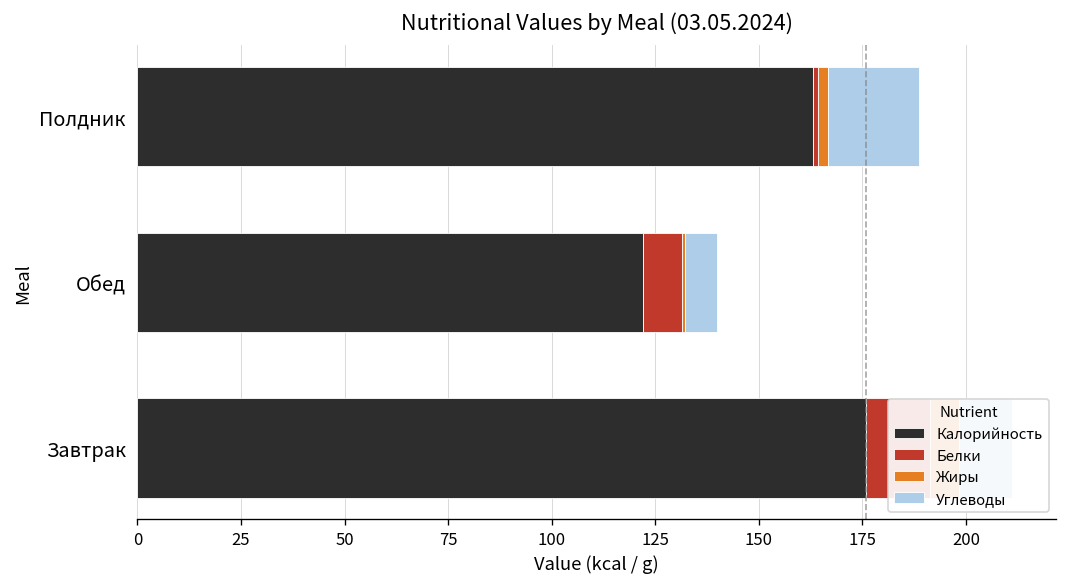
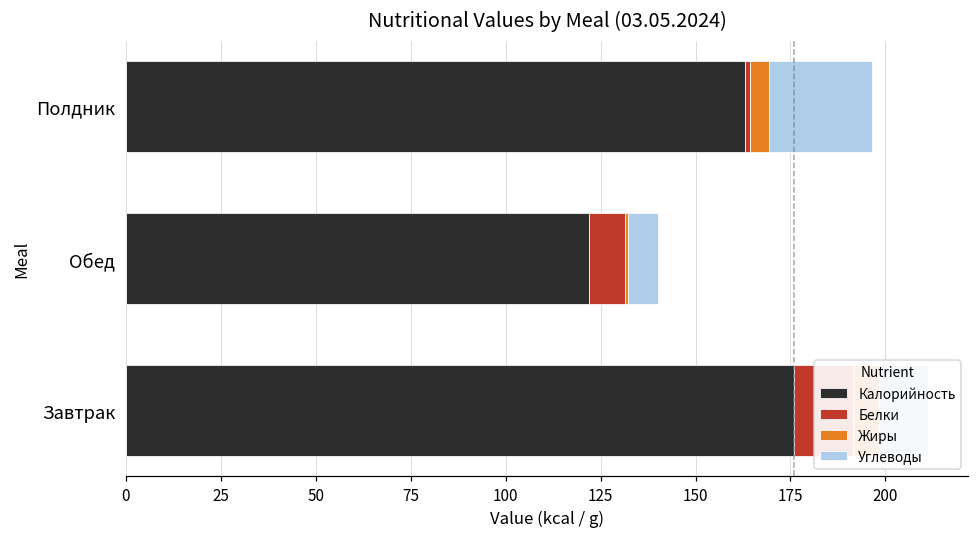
Жиры, Полдник: 2 -> 5
Углеводы, Полдник: 22 -> 27
